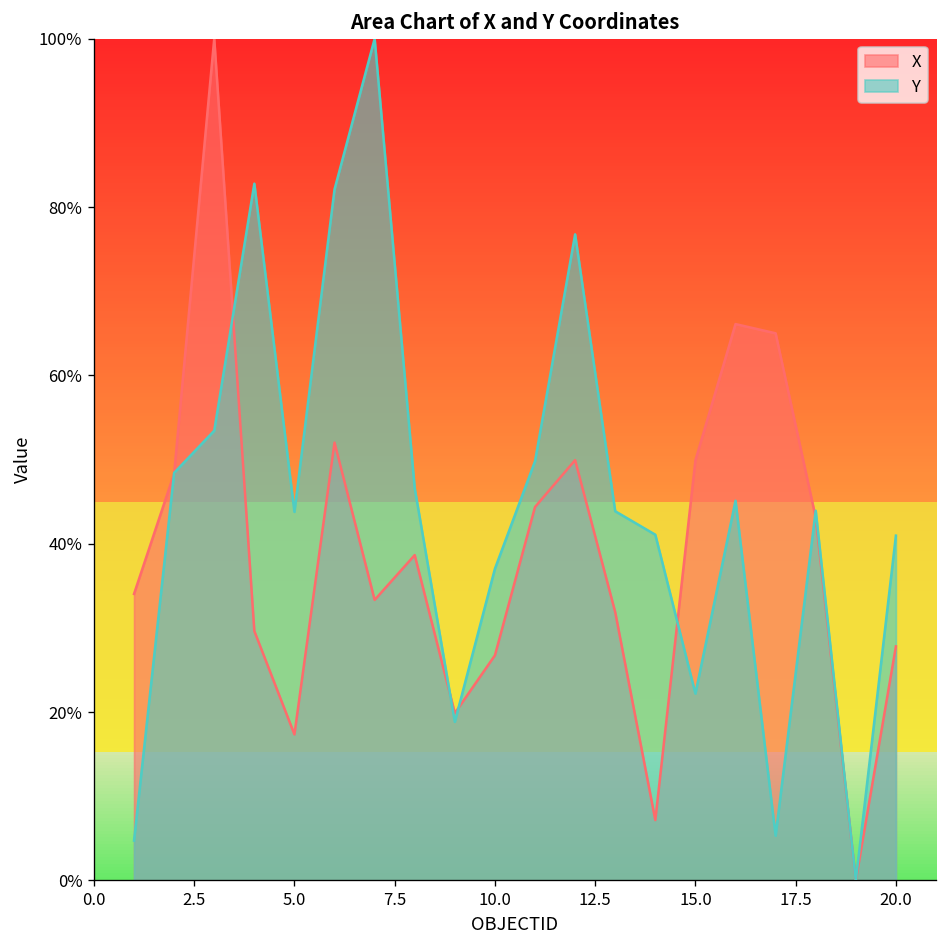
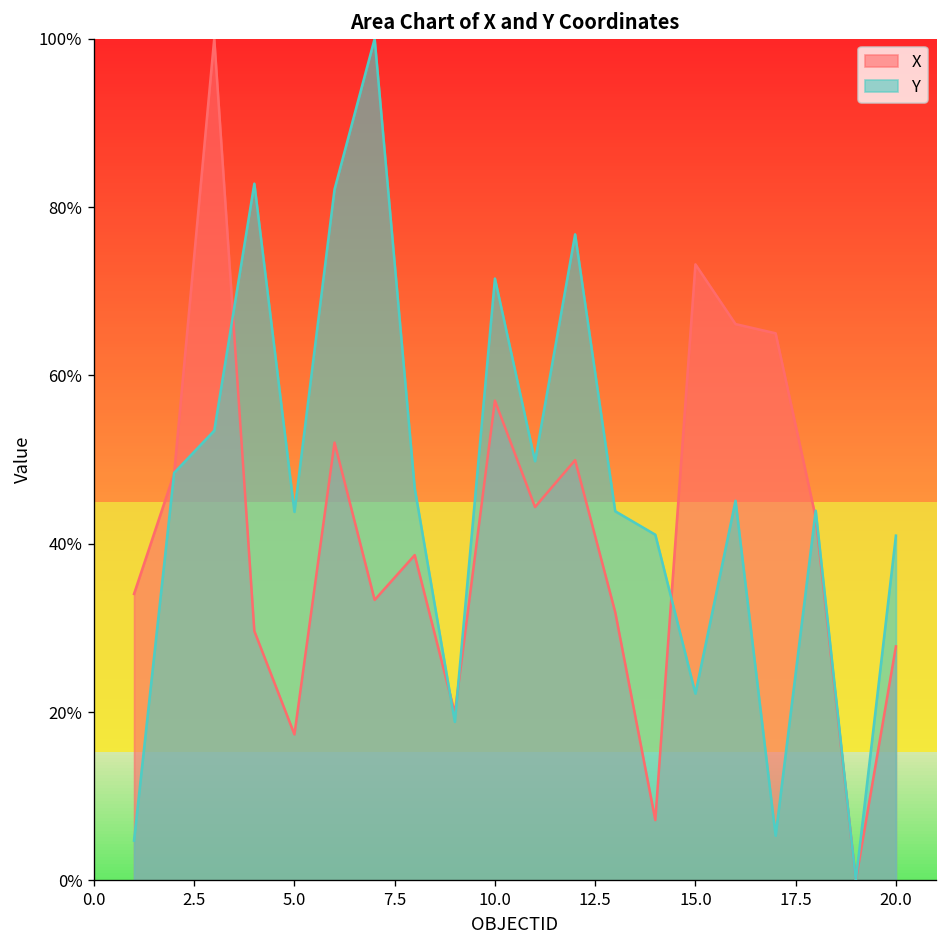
X, 10.0: 27% -> 57%
Y, 10.0: 37% -> 72%
X, 15.0: 50% -> 73%
